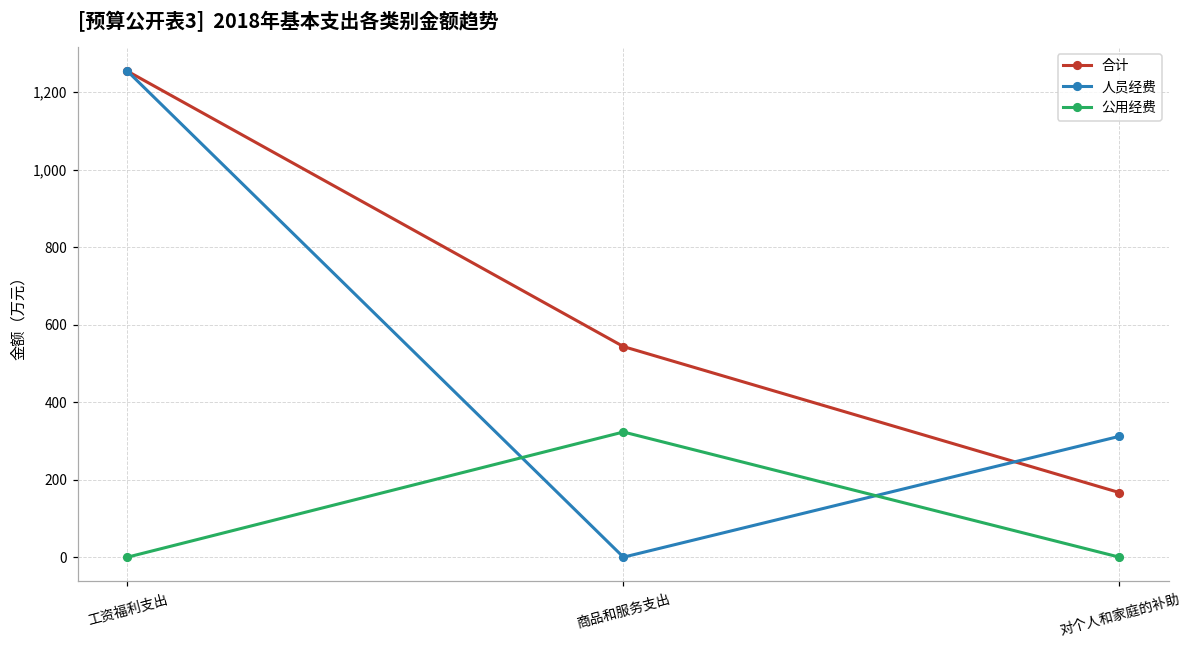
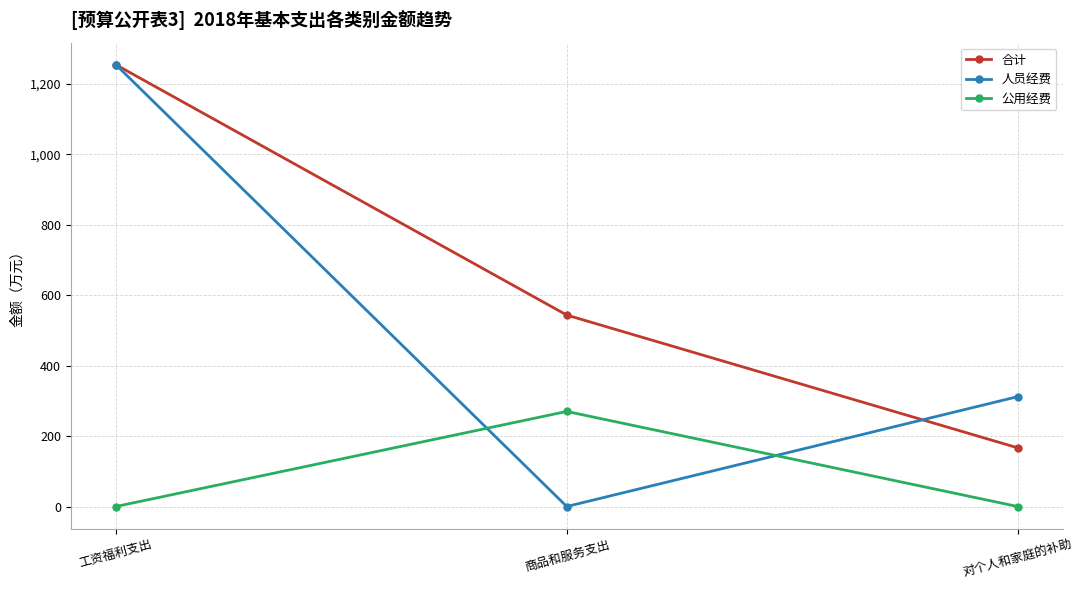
公用经费, 商品和服务支出: 320 -> 270
